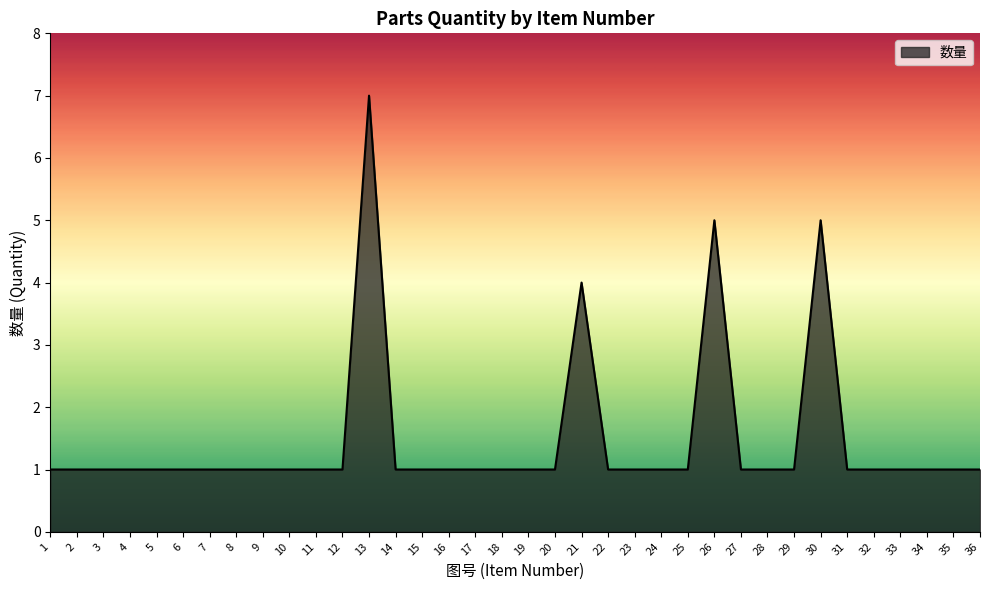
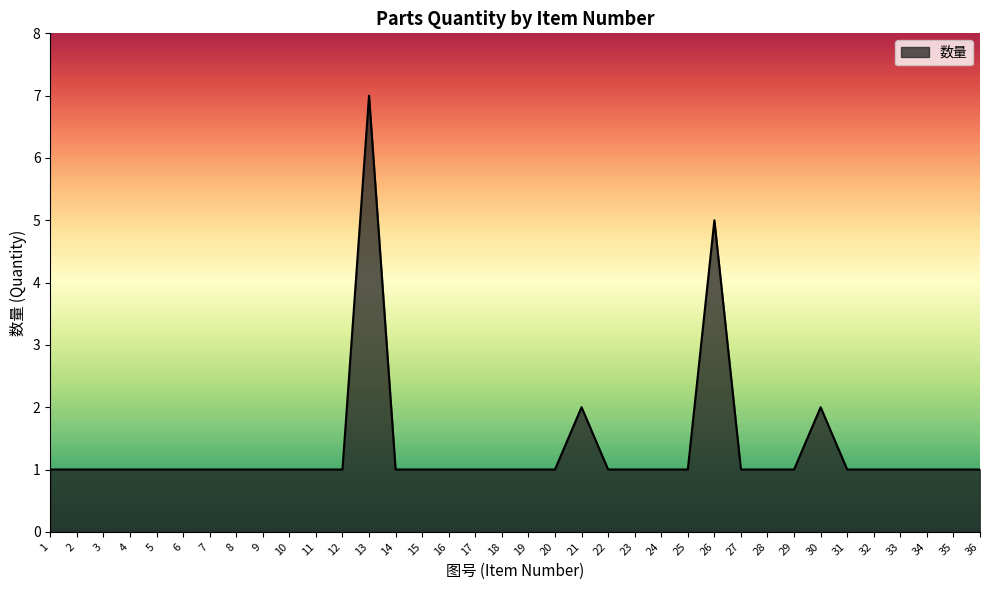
21: 4 -> 2
30: 5 -> 2
